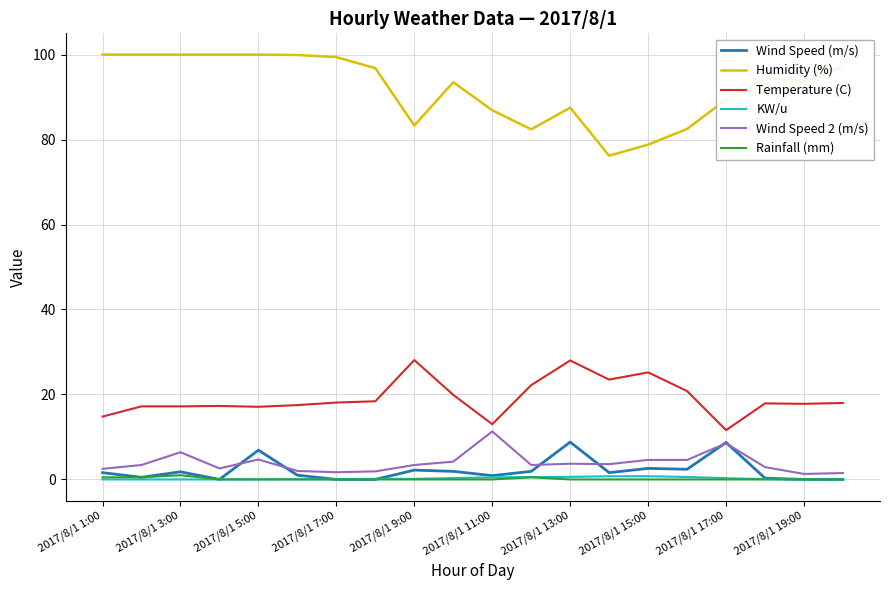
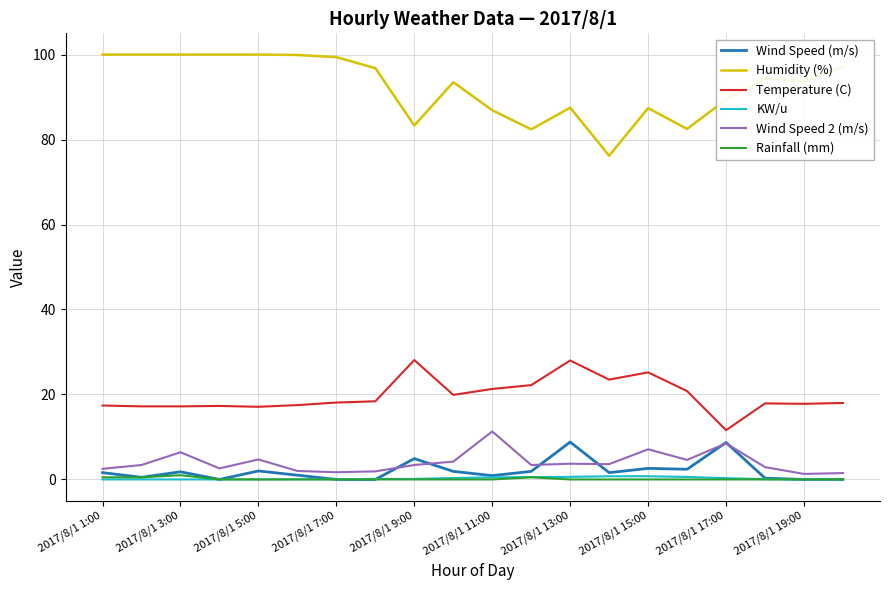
Temperature (C), 2017/8/1 1:00: 15 -> 17
Wind Speed (m/s), 2017/8/1 5:00: 7 -> 2
Wind Speed (m/s), 2017/8/1 9:00: 2 -> 5
Temperature (C), 2017/8/1 11:00: 13 -> 21
Humidity (%), 2017/8/1 15:00: 79 -> 87
Wind Speed 2 (m/s), 2017/8/1 15:00: 5 -> 7
